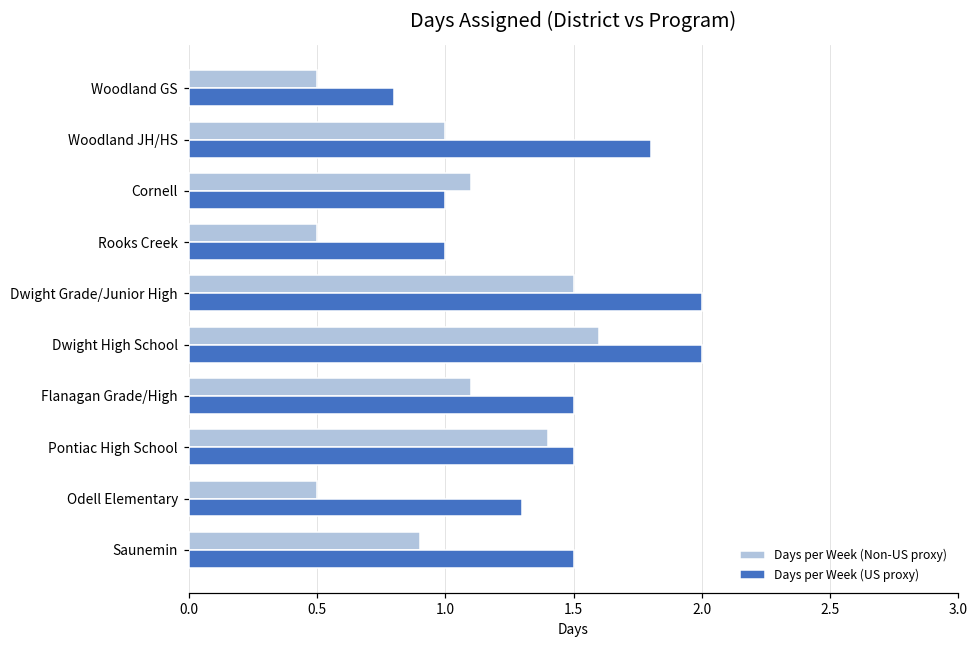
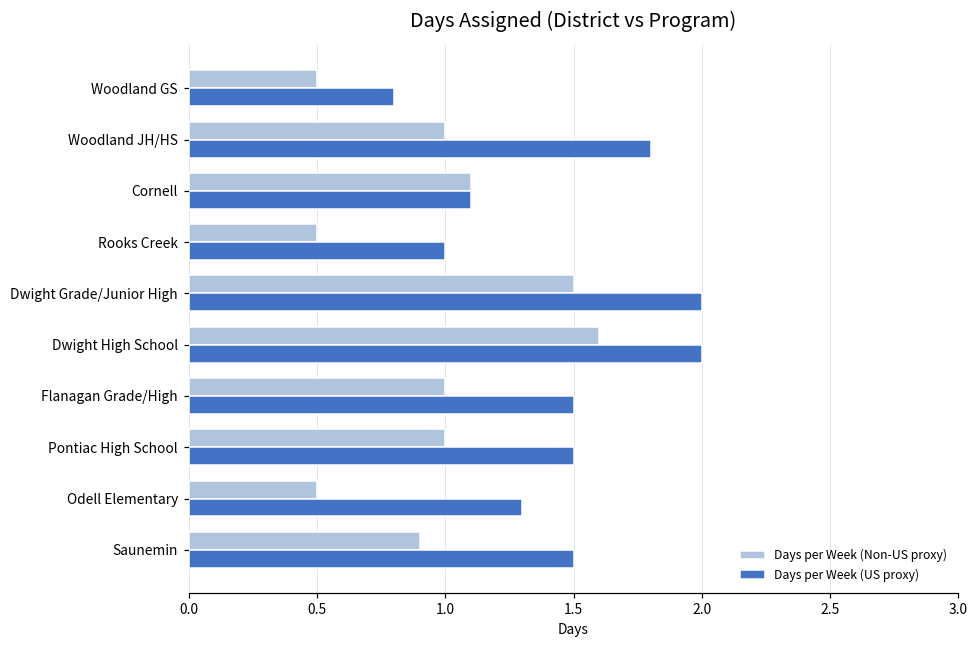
Days per Week (US proxy), Cornell: 1.0 -> 1.1
Days per Week (Non-US proxy), Flanagan Grade/High: 1.1 -> 1.0
Days per Week (Non-US proxy), Pontiac High School: 1.4 -> 1.0
